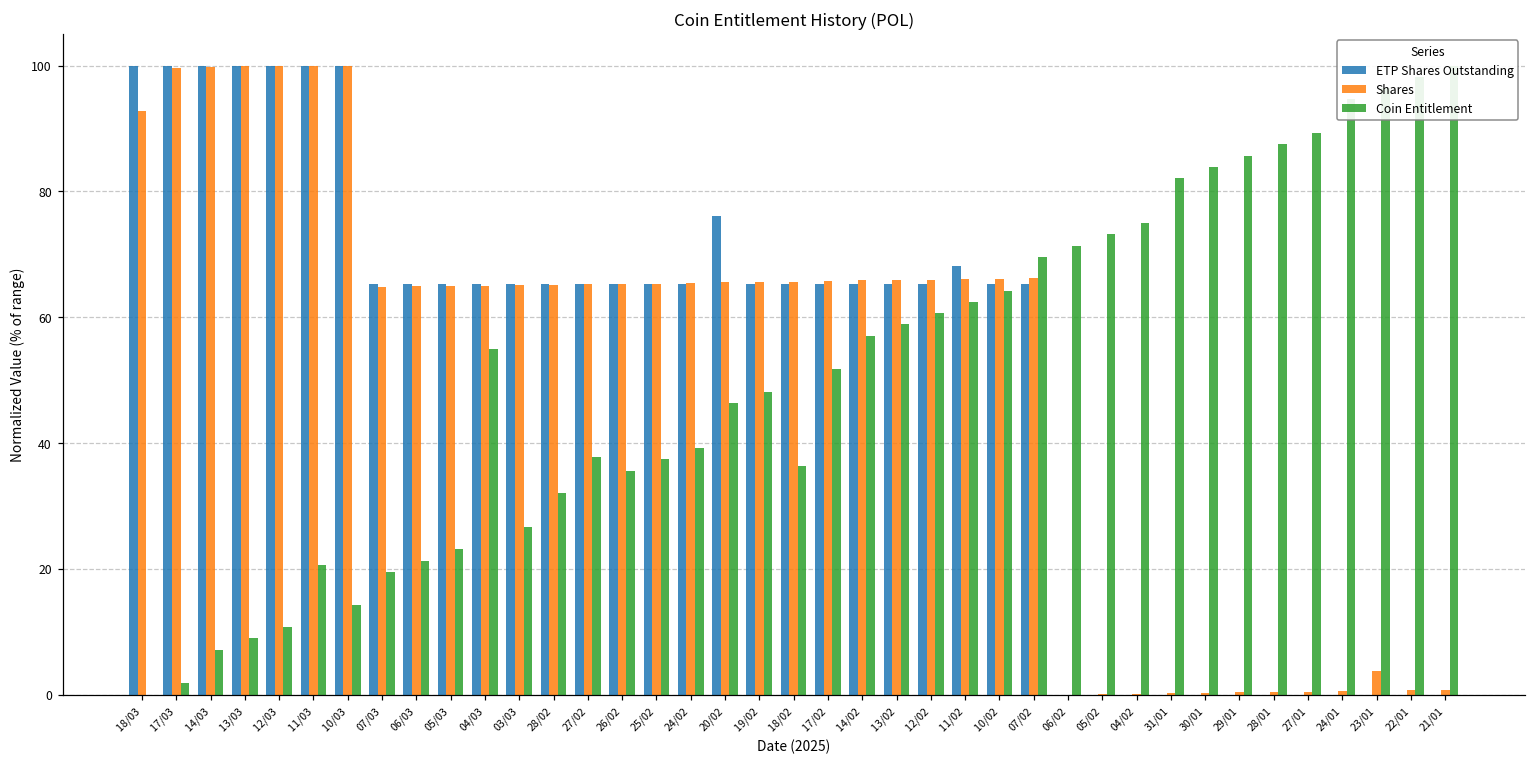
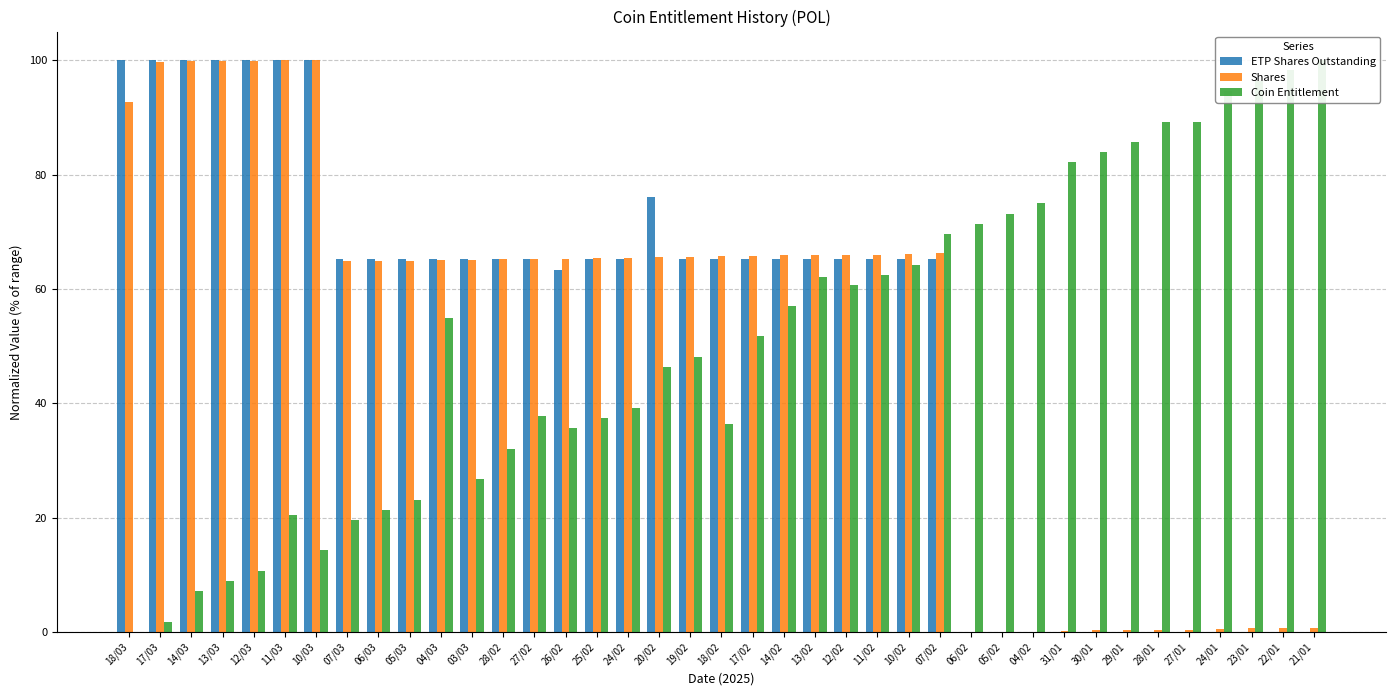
ETP Shares Outstanding, 26/02: 65 -> 63
Coin Entitlement, 13/02: 59 -> 62
ETP Shares Outstanding, 11/02: 68 -> 65
Coin Entitlement, 28/01: 87 -> 89
Shares, 23/01: 4 -> 1
